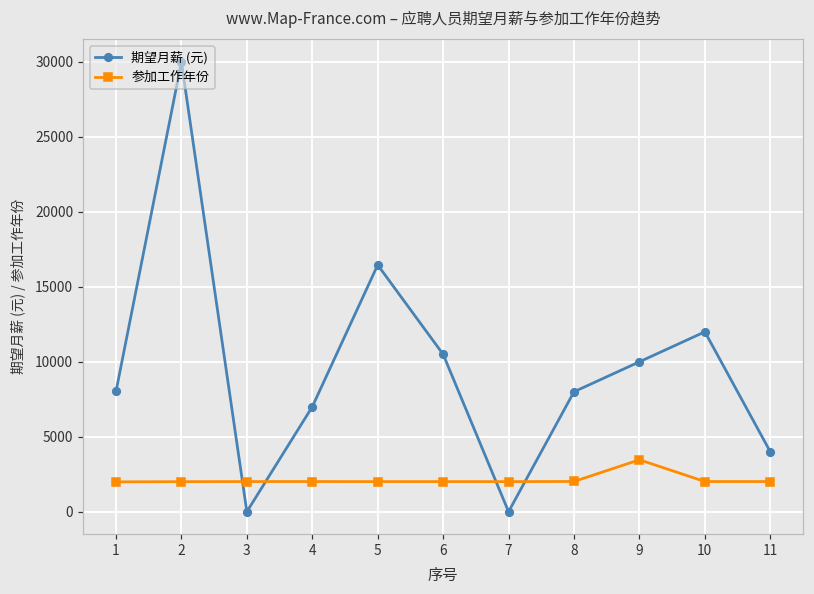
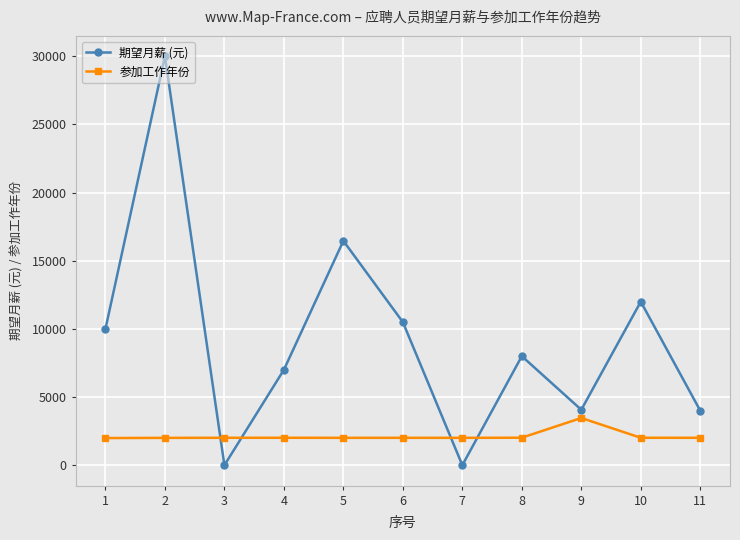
期望月薪 (元), 1: 8000 -> 10000
期望月薪 (元), 9: 10000 -> 4100
